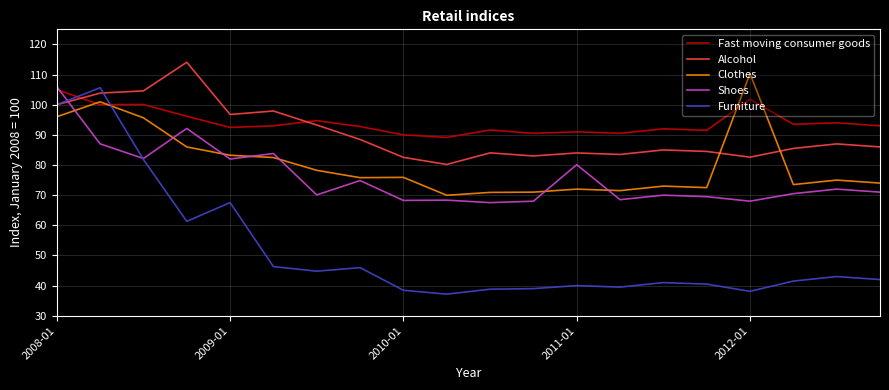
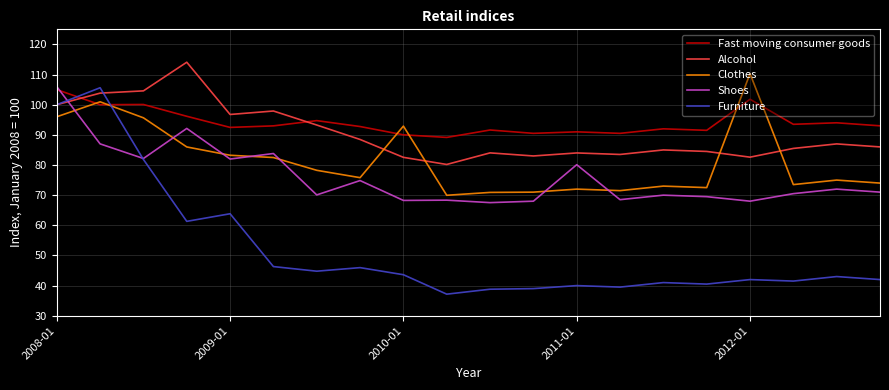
Furniture, 2009-01: 68 -> 64
Clothes, 2010-01: 76 -> 93
Furniture, 2010-01: 38 -> 44
Furniture, 2012-01: 38 -> 42
